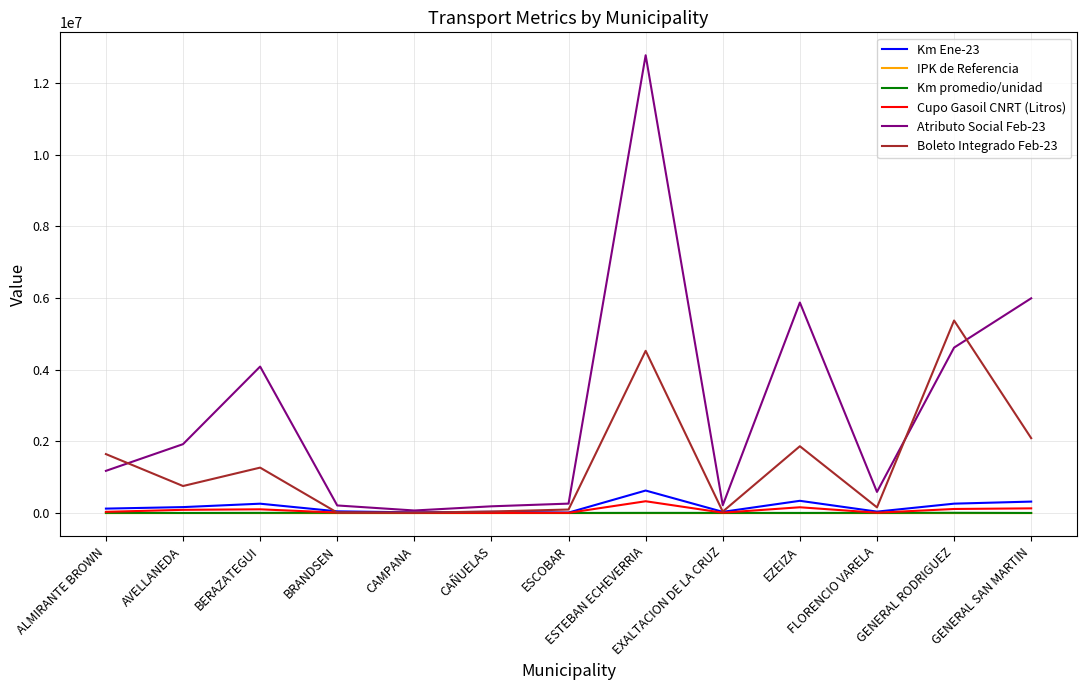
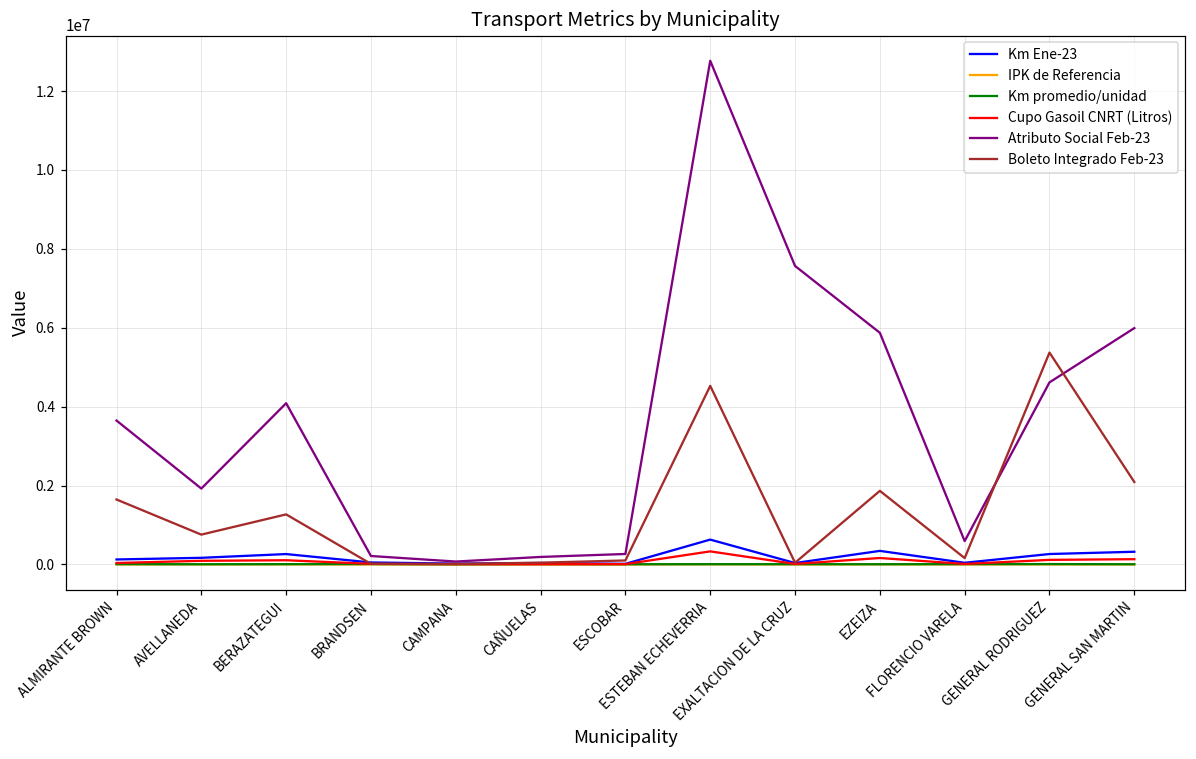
Atributo Social Feb-23, ALMIRANTE BROWN: 1200000 -> 3600000
Atributo Social Feb-23, EXALTACION DE LA CRUZ: 200000 -> 7600000
